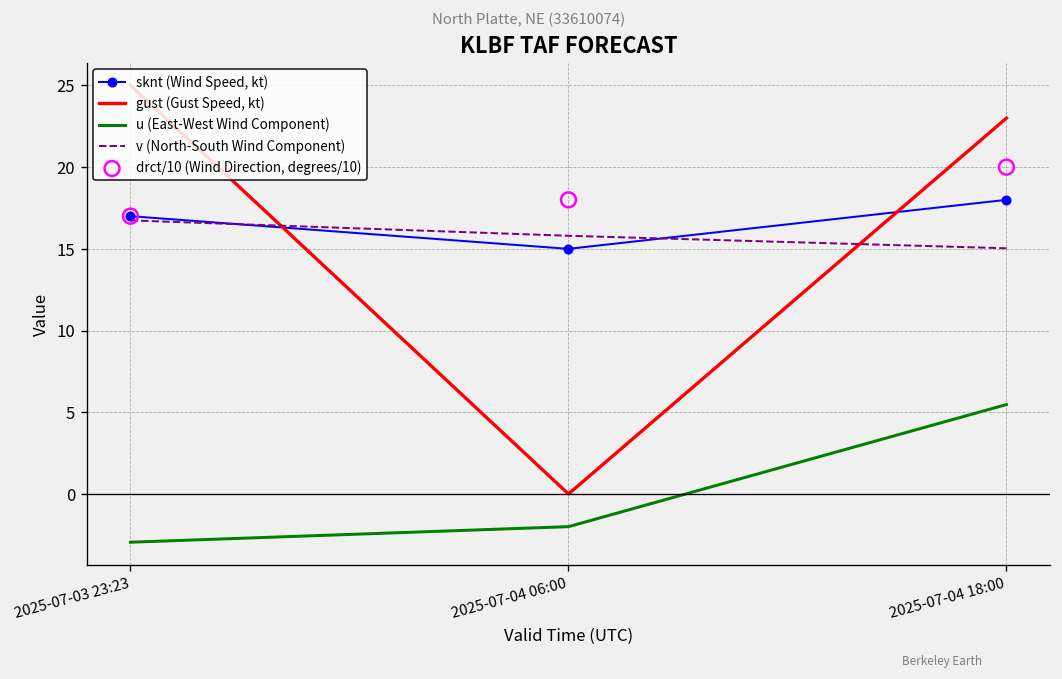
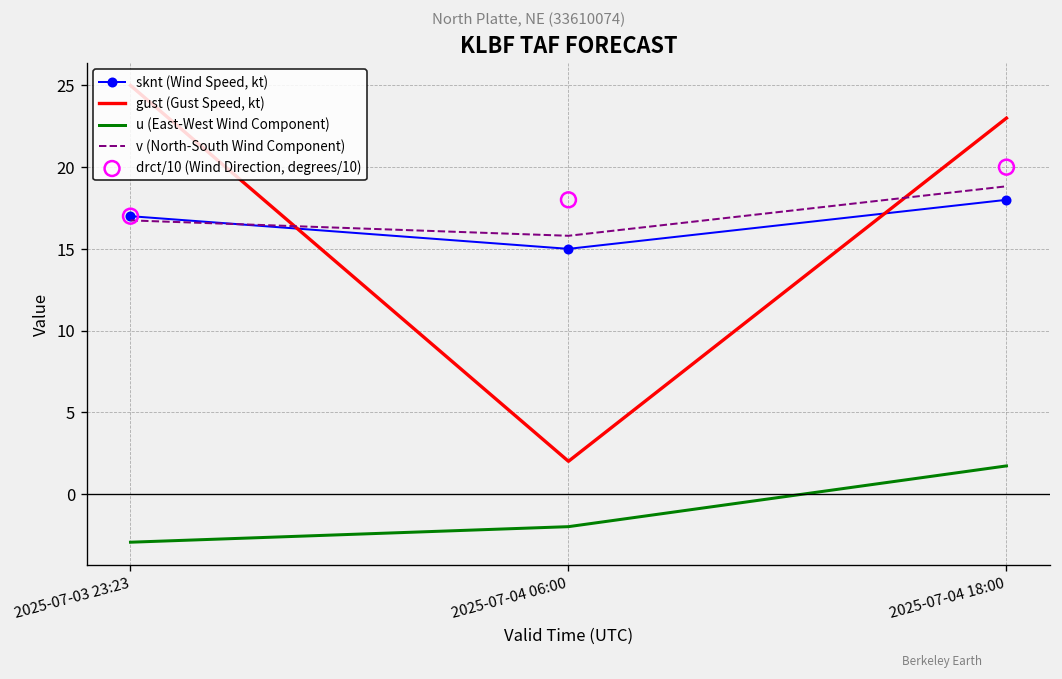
gust (Gust Speed, kt), 2025-07-04 06:00: 0 -> 2
u (East-West Wind Component), 2025-07-04 18:00: 5.5 -> 1.7
v (North-South Wind Component), 2025-07-04 18:00: 15.0 -> 18.8
